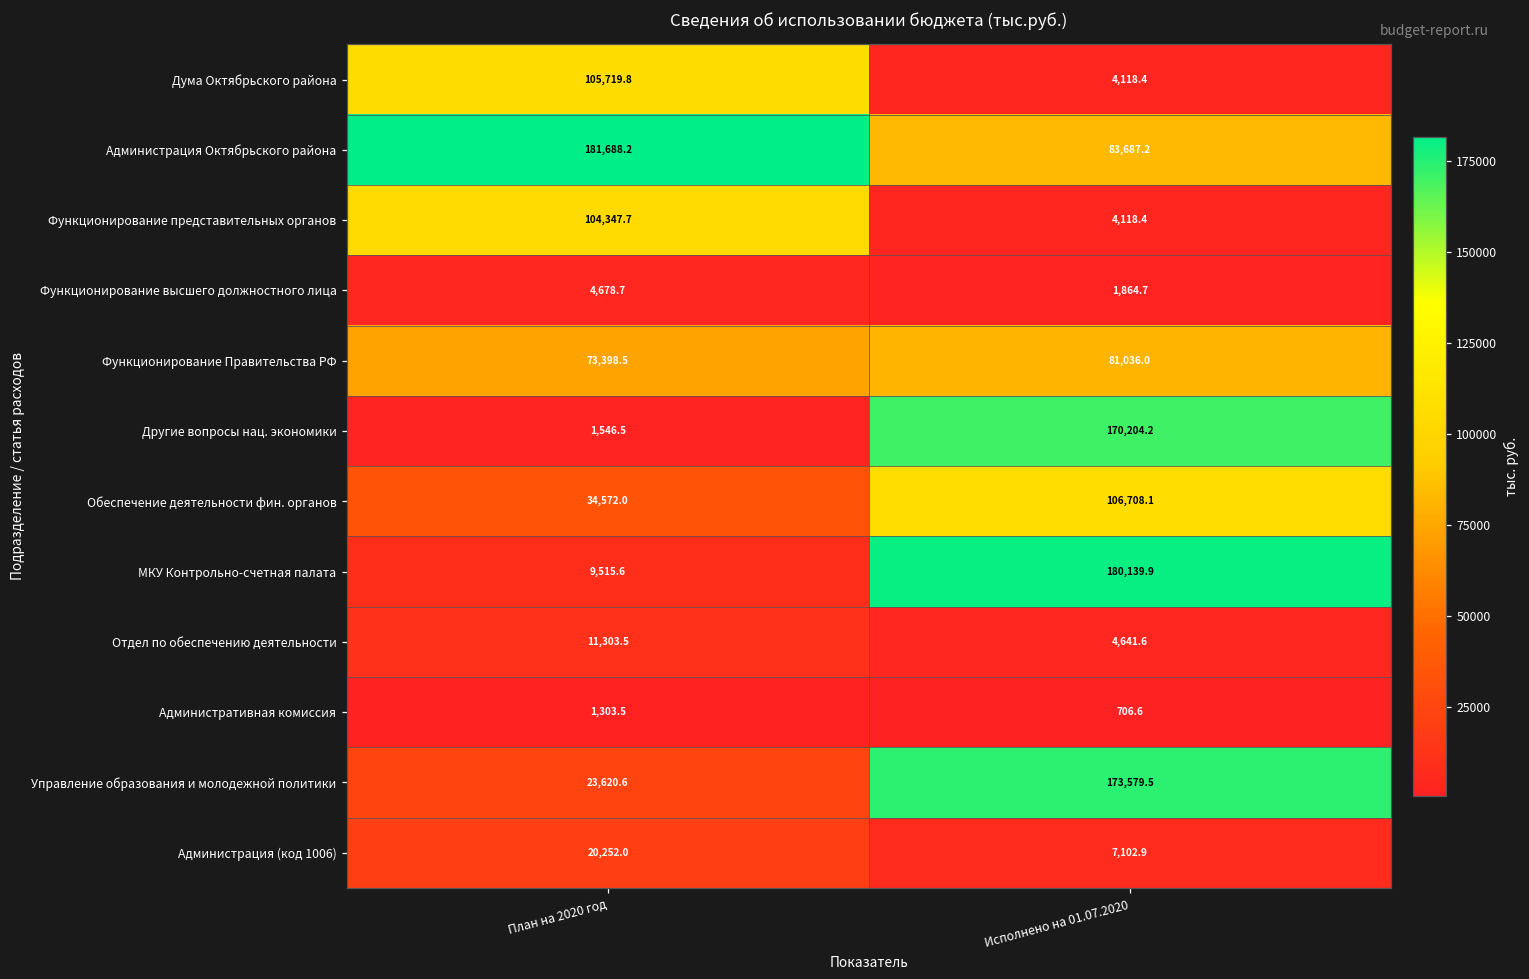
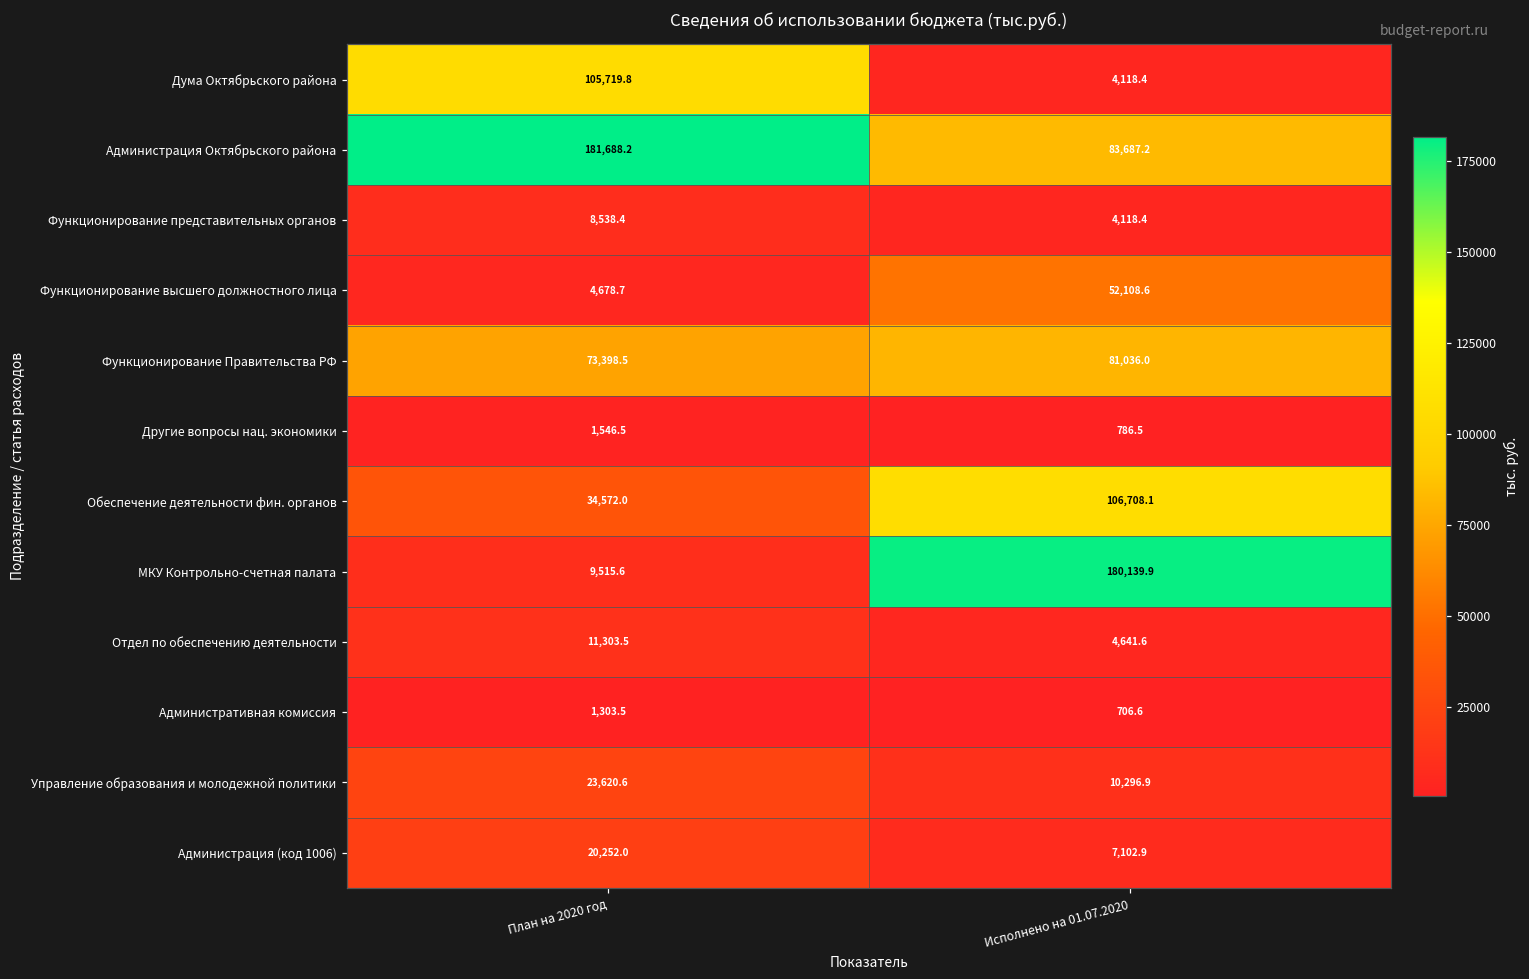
Функционирование представительных органов, План на 2020 год: 104,347.7 -> 8,538.4
Функционирование высшего должностного лица, Исполнено на 01.07.2020: 1,864.7 -> 52,108.6
Другие вопросы нац. экономики, Исполнено на 01.07.2020: 170,204.2 -> 786.5
Управление образования и молодежной политики, Исполнено на 01.07.2020: 173,579.5 -> 10,296.9
